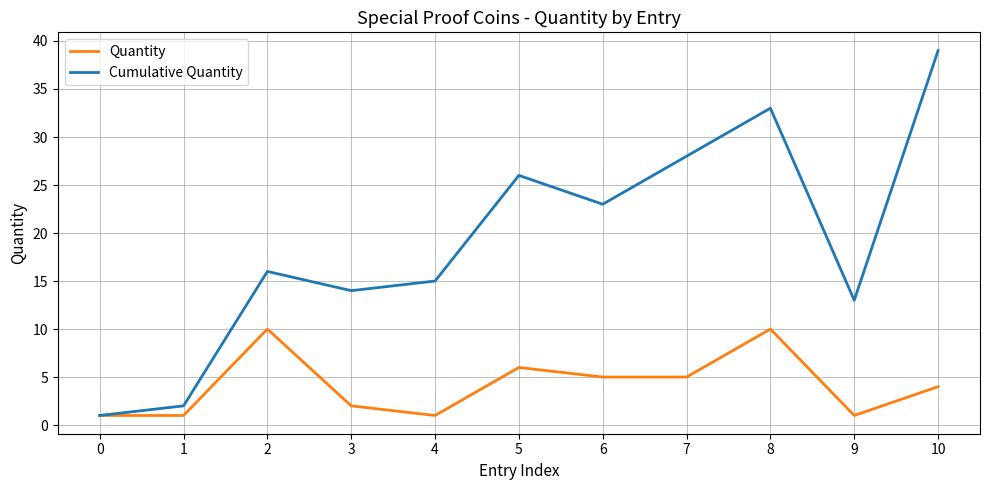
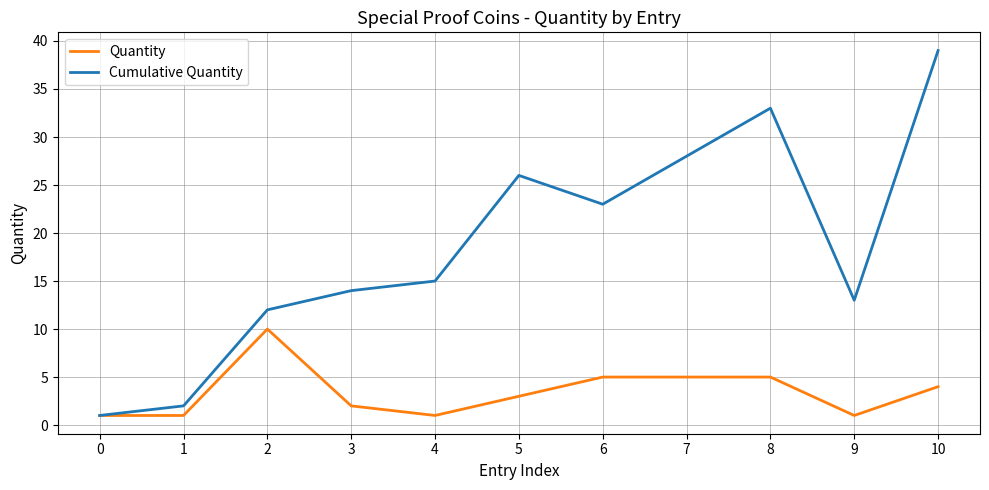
Cumulative Quantity, 2: 16 -> 12
Quantity, 5: 6 -> 3
Quantity, 8: 10 -> 5
